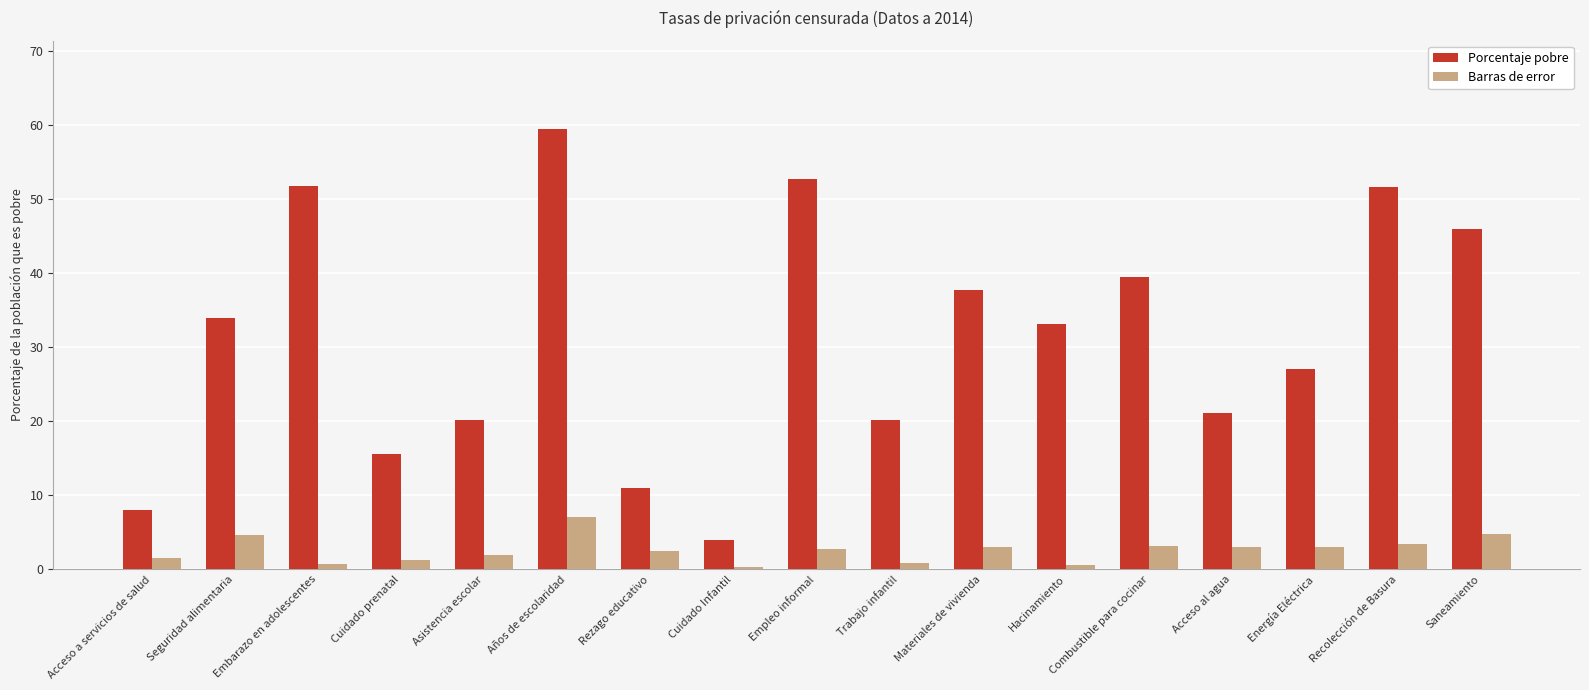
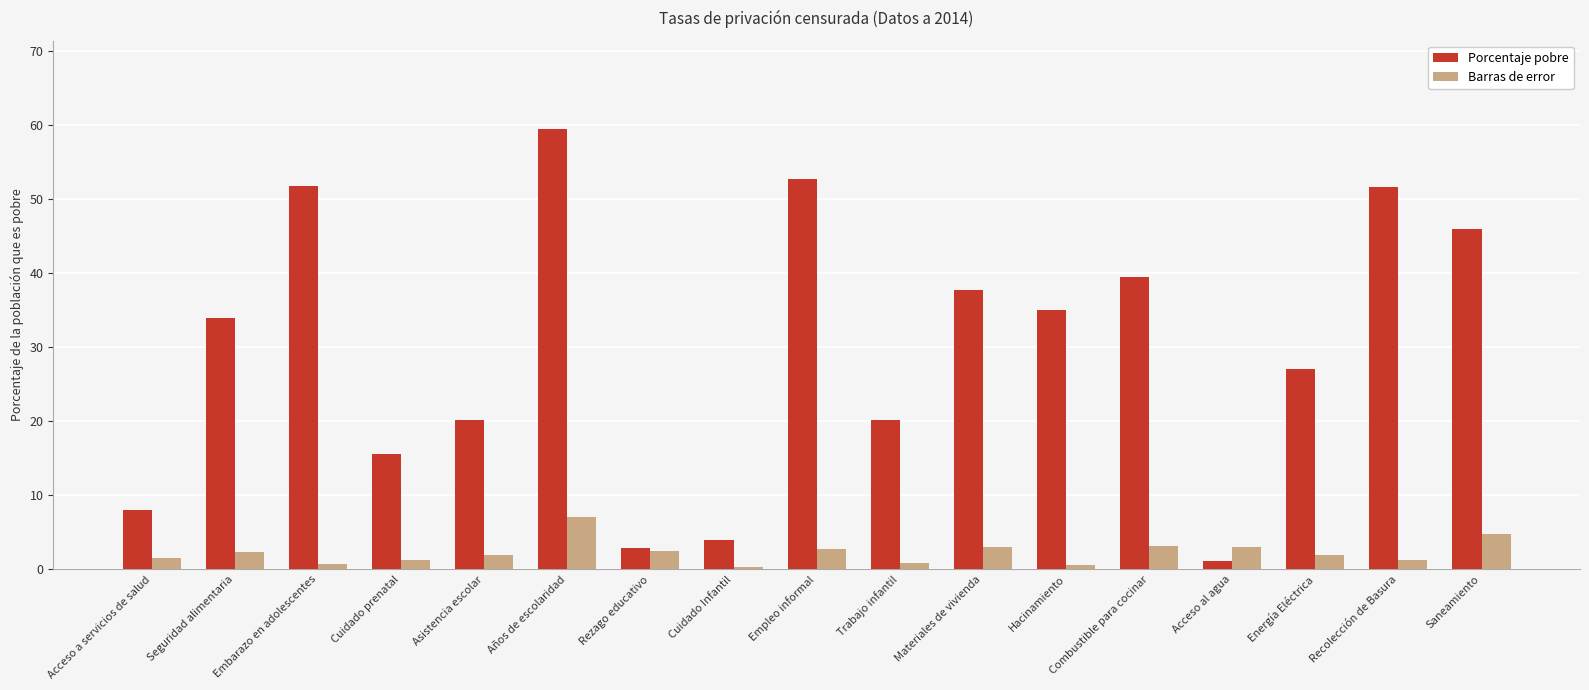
Barras de error, Seguridad alimentaria: 5 -> 2
Porcentaje pobre, Rezago educativo: 11 -> 3
Porcentaje pobre, Hacinamiento: 33 -> 35
Porcentaje pobre, Acceso al agua: 21 -> 1
Barras de error, Energía Eléctrica: 3 -> 2
Barras de error, Recolección de Basura: 3 -> 1
